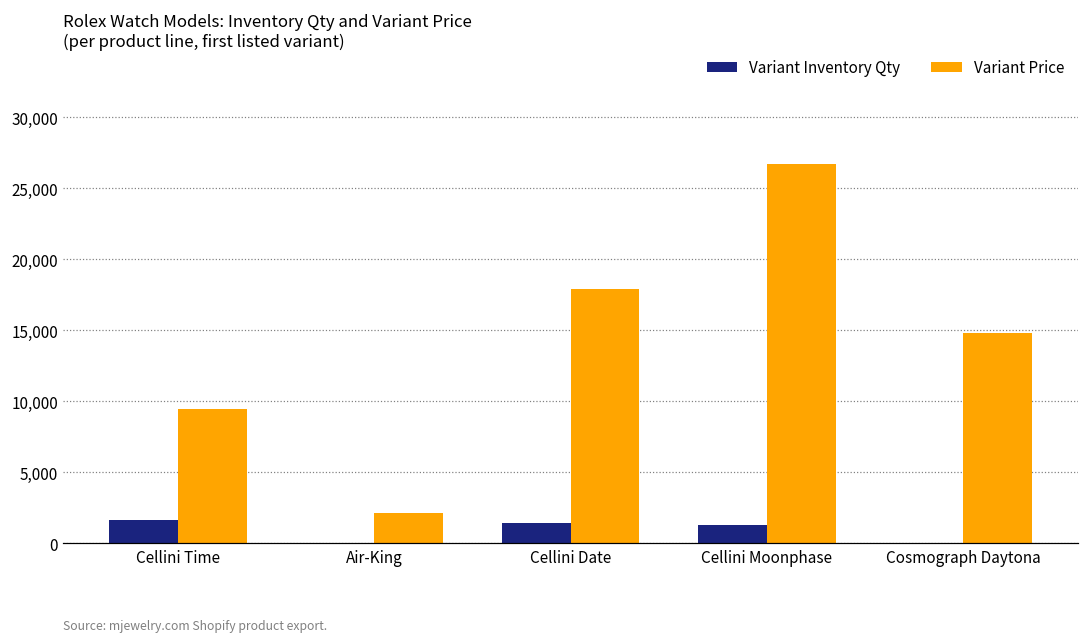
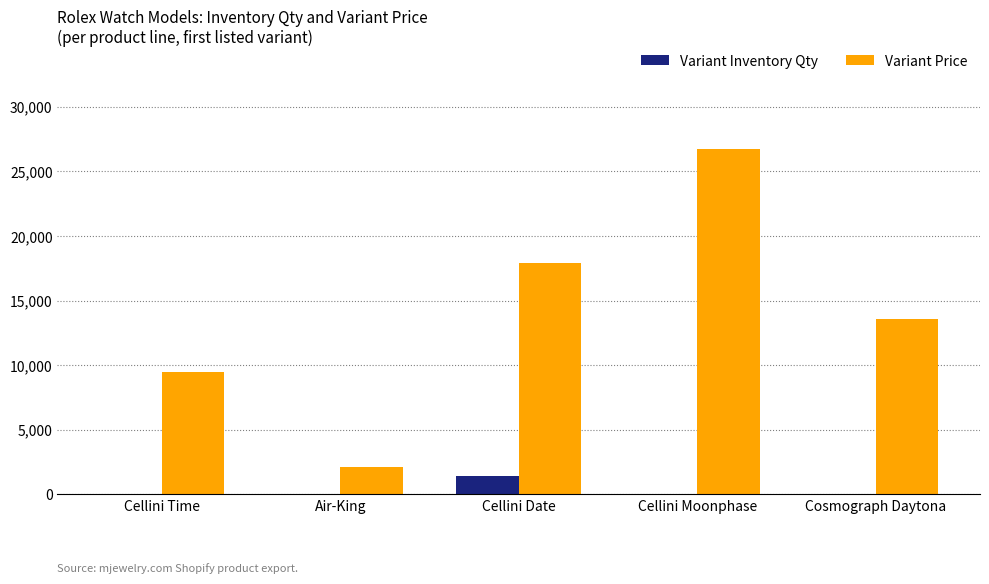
Variant Inventory Qty, Cellini Time: 1,600 -> 100
Variant Inventory Qty, Cellini Moonphase: 1,300 -> 100
Variant Price, Cosmograph Daytona: 14,800 -> 13,600
